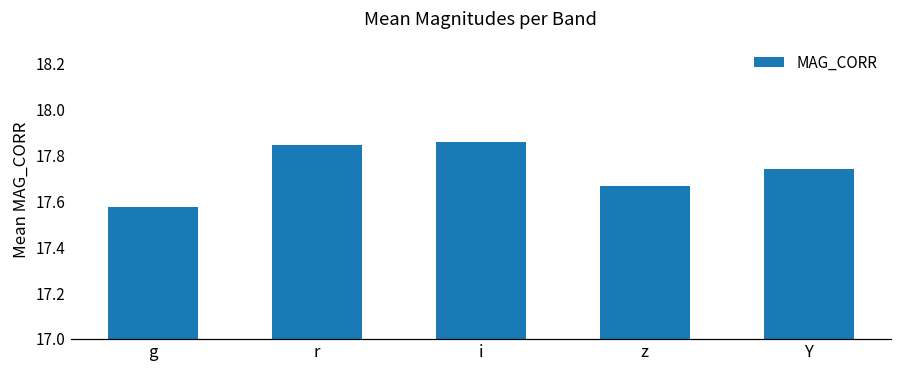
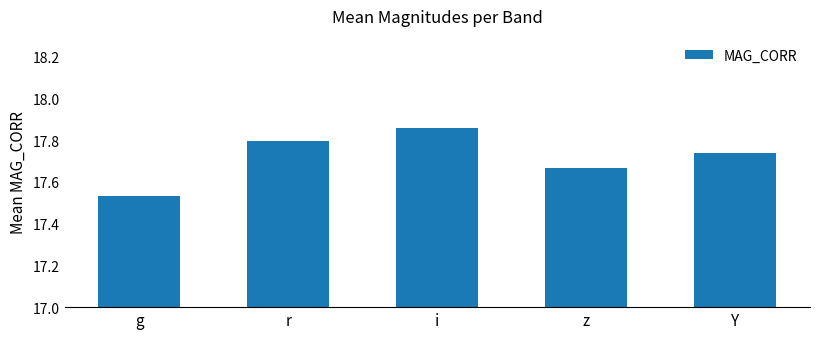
g: 17.57 -> 17.53
r: 17.84 -> 17.80
